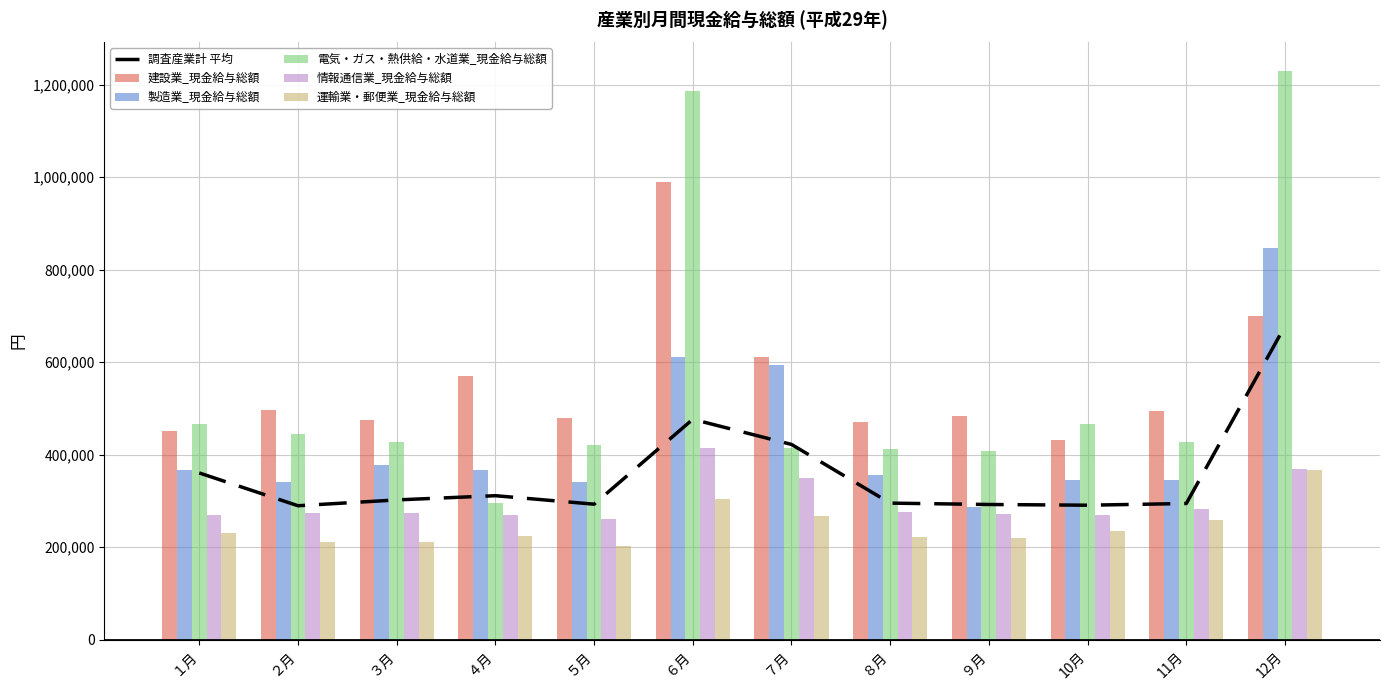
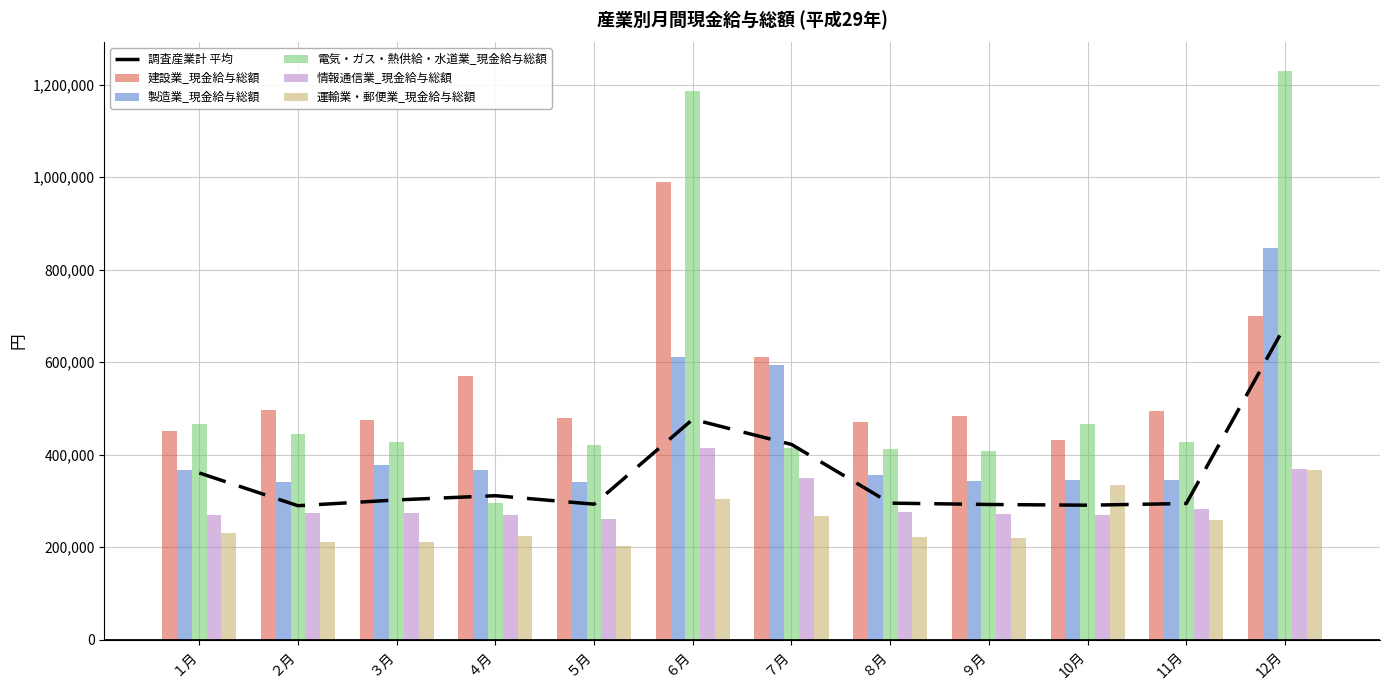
製造業_現金給与総額, ９月: 290,000 -> 340,000
運輸業・郵便業_現金給与総額, 10月: 240,000 -> 330,000
